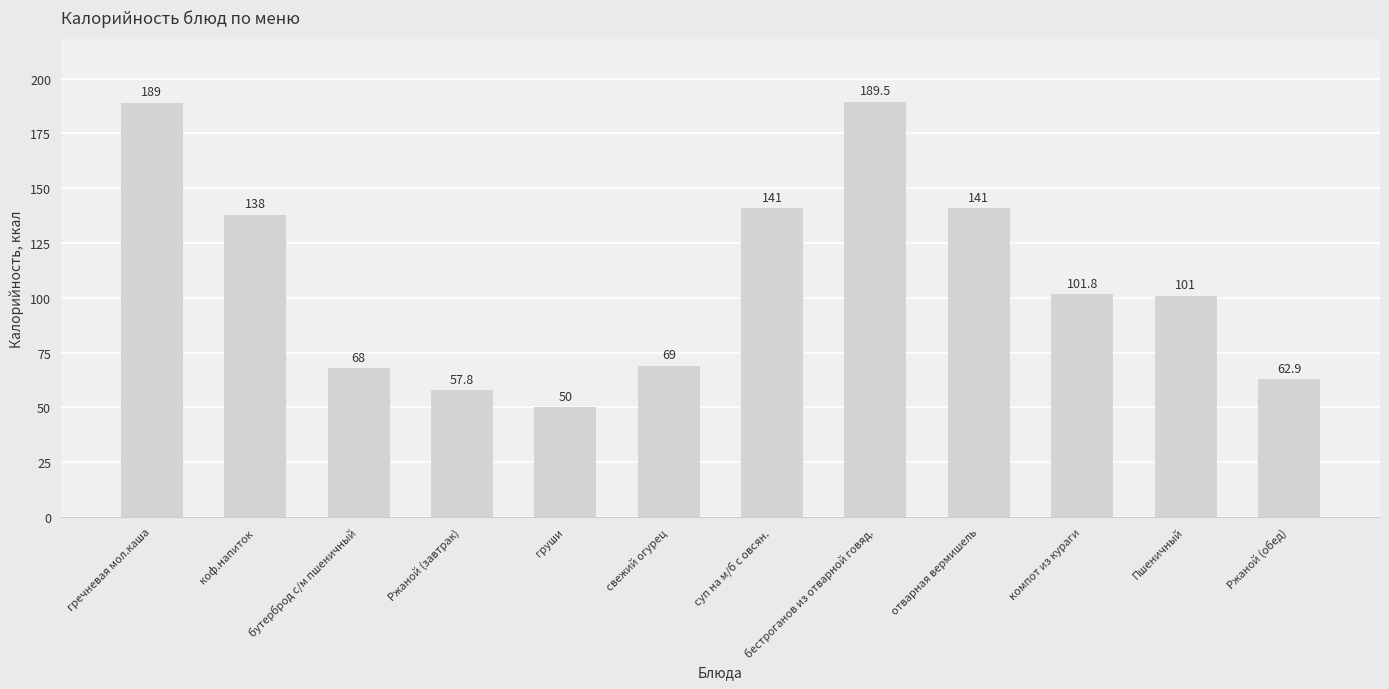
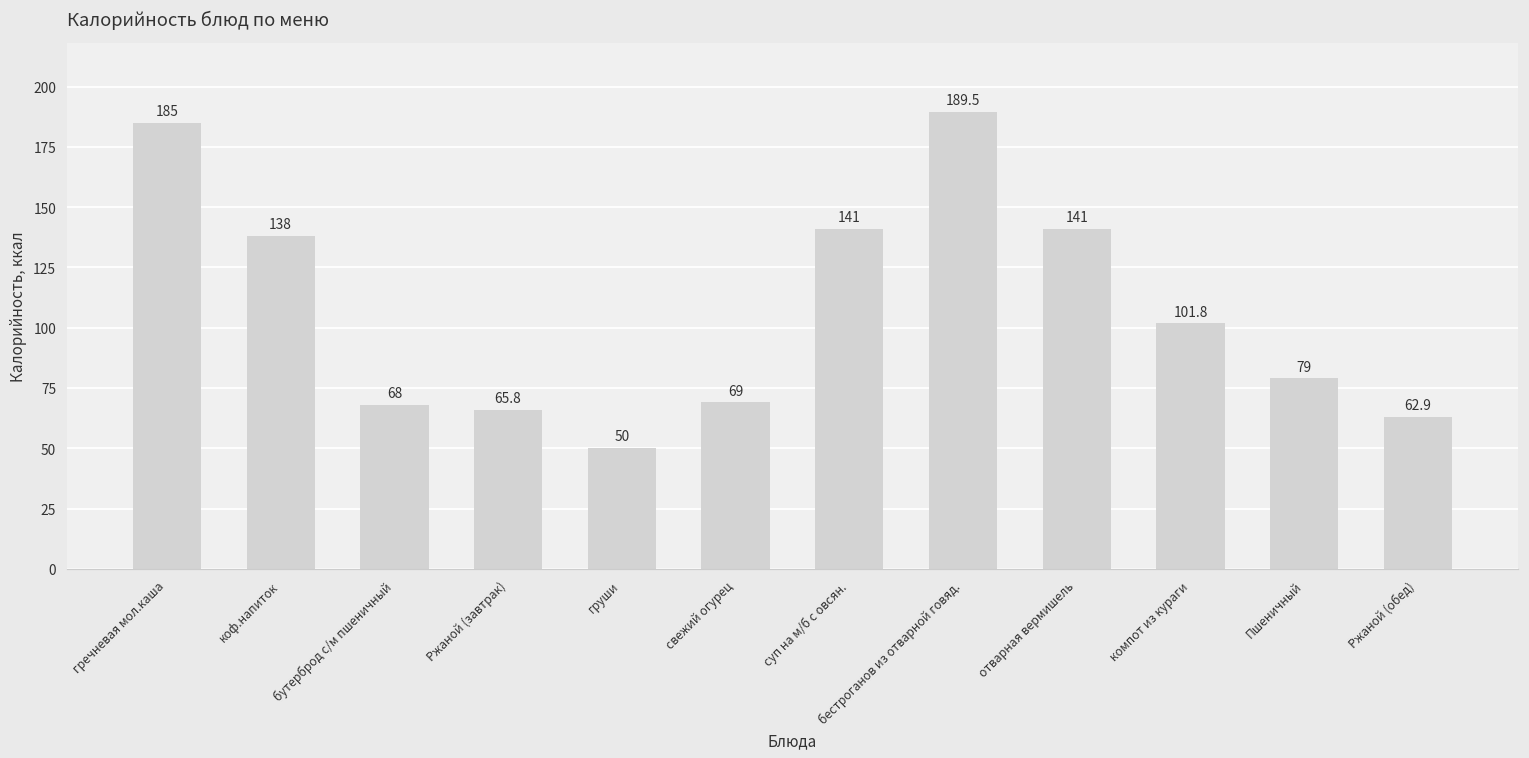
гречневая мол.каша: 189 -> 185
Ржаной (завтрак): 57.8 -> 65.8
Пшеничный: 101 -> 79
